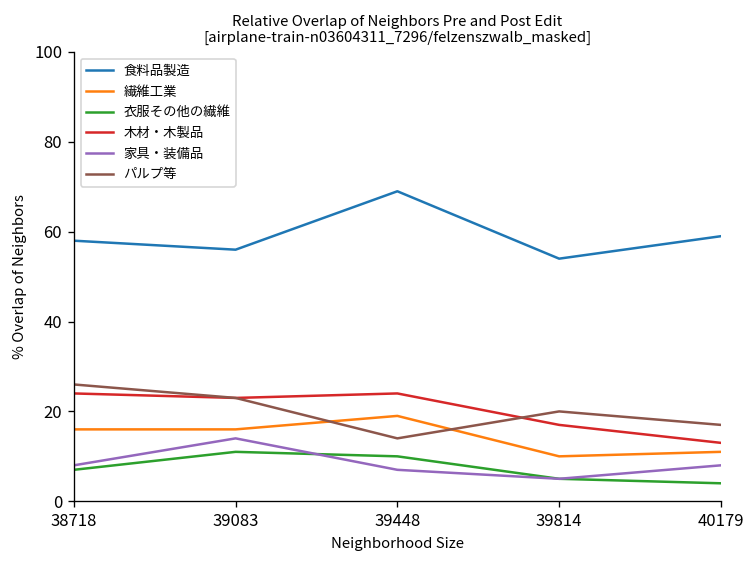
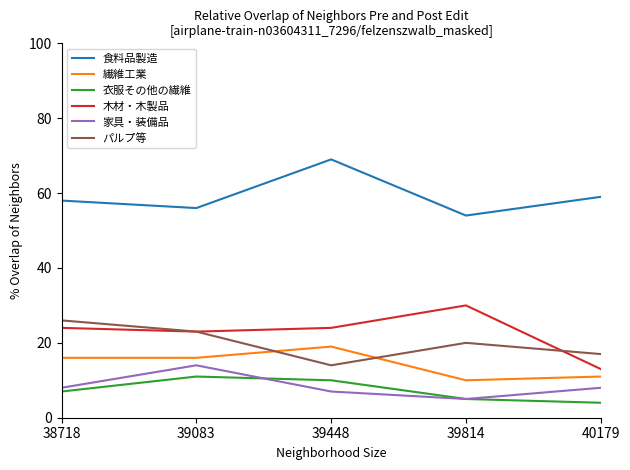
木材・木製品, 39814: 17 -> 30
